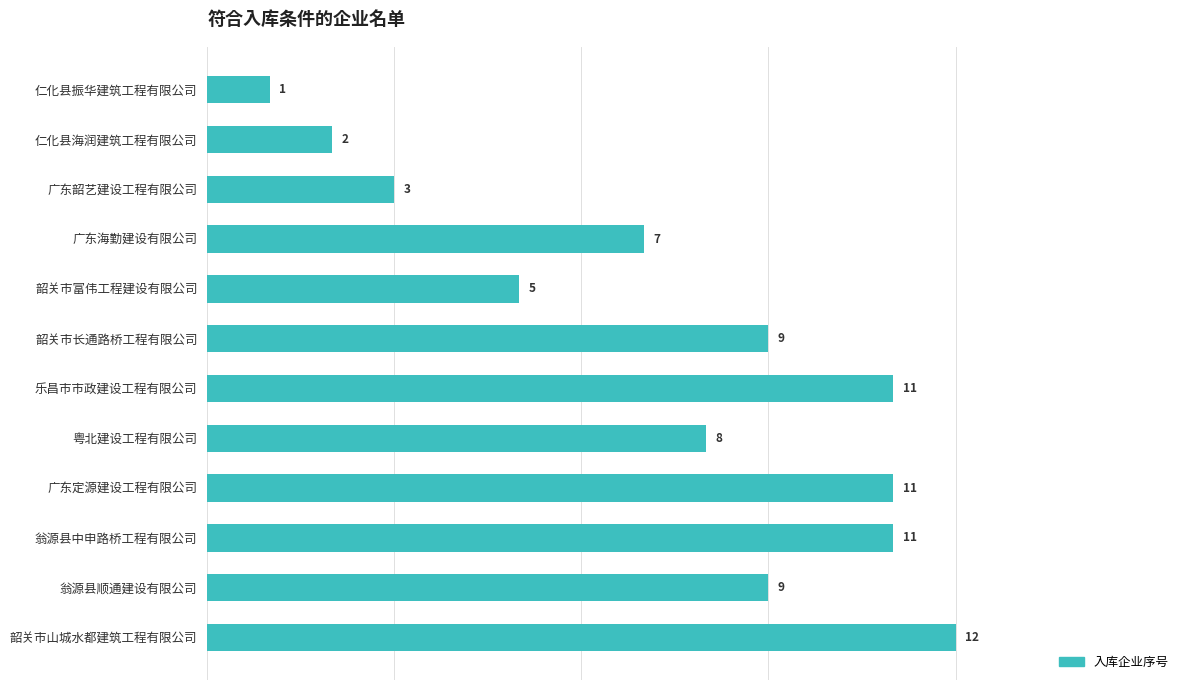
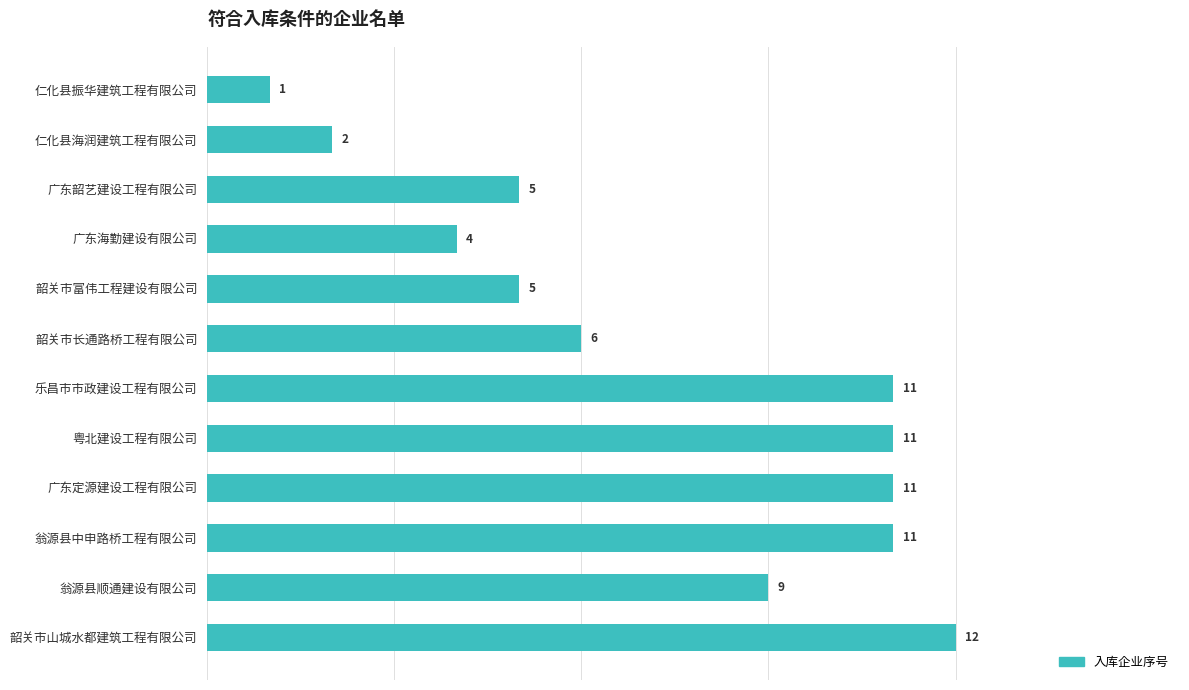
广东韶艺建设工程有限公司: 3 -> 5
广东海勤建设有限公司: 7 -> 4
韶关市长通路桥工程有限公司: 9 -> 6
粤北建设工程有限公司: 8 -> 11
